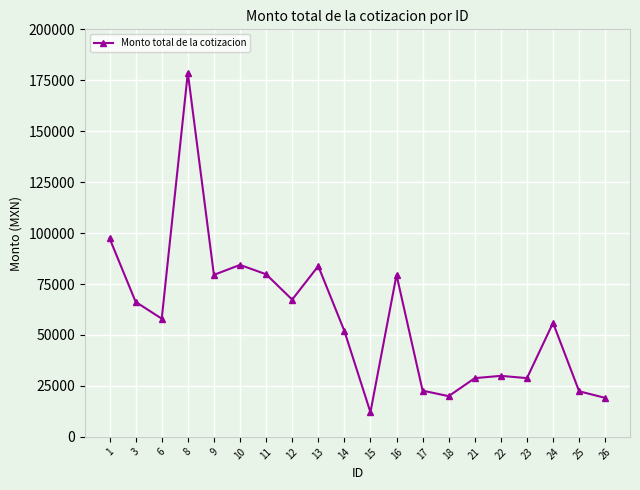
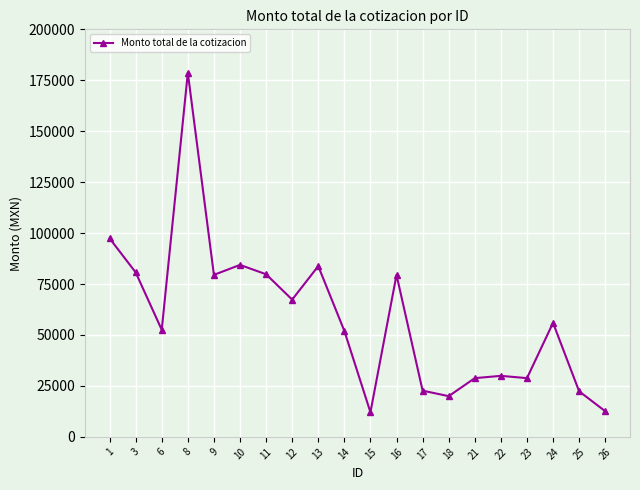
3: 66000 -> 81000
6: 58000 -> 53000
26: 19000 -> 13000
